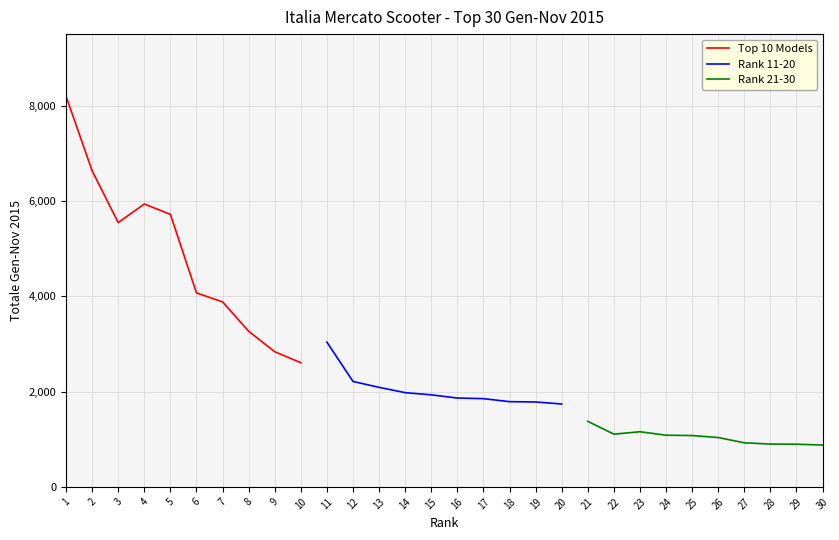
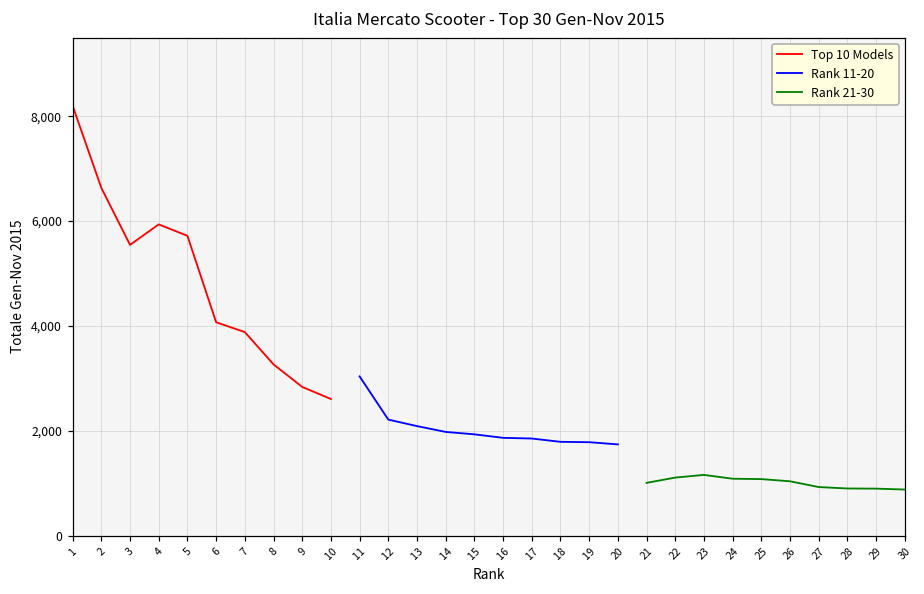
Rank 21-30, 21: 1,400 -> 1,000
